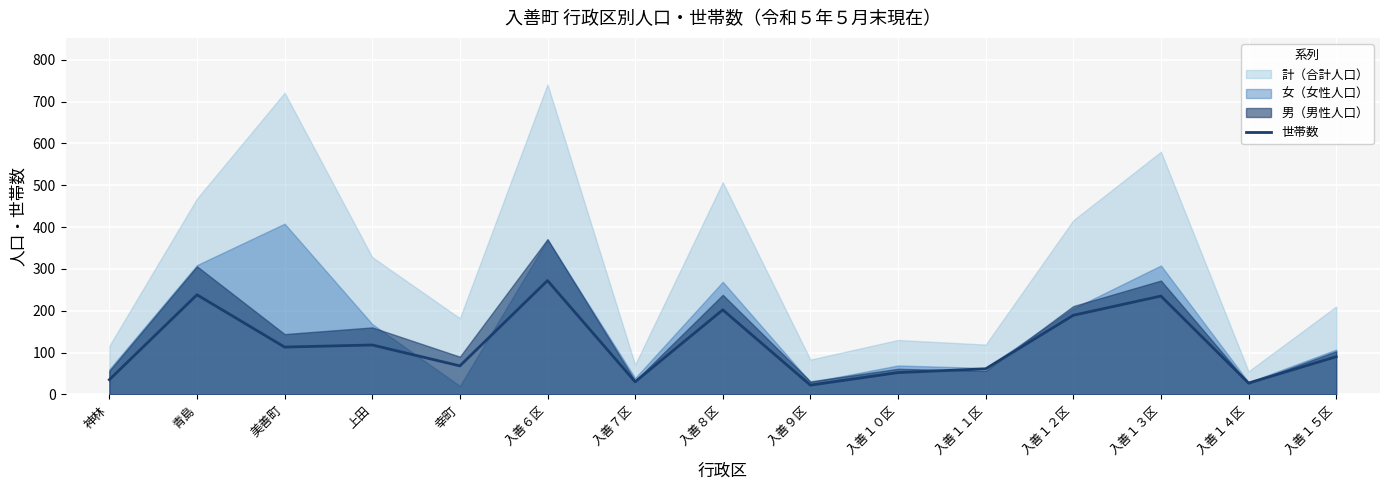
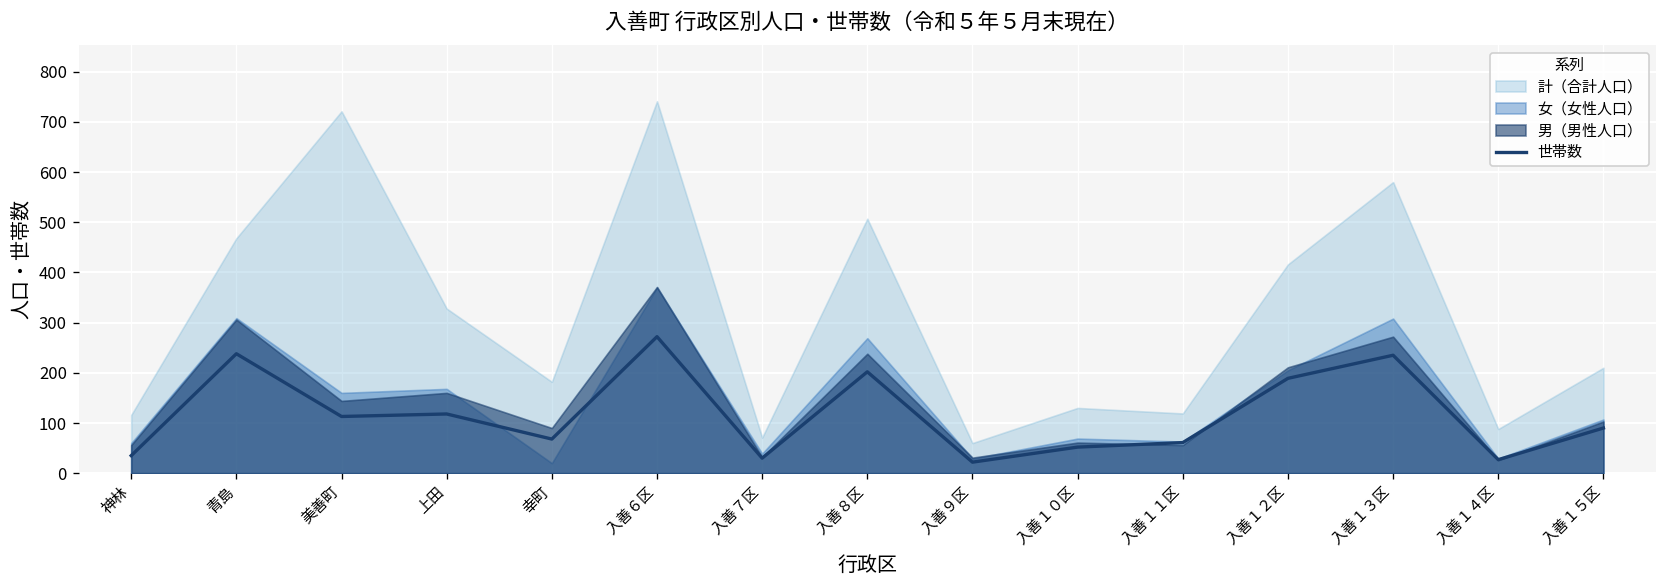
女（女性人口）, 美善町: 410 -> 160
計（合計人口）, 入善９区: 80 -> 60
計（合計人口）, 入善１４区: 60 -> 90
